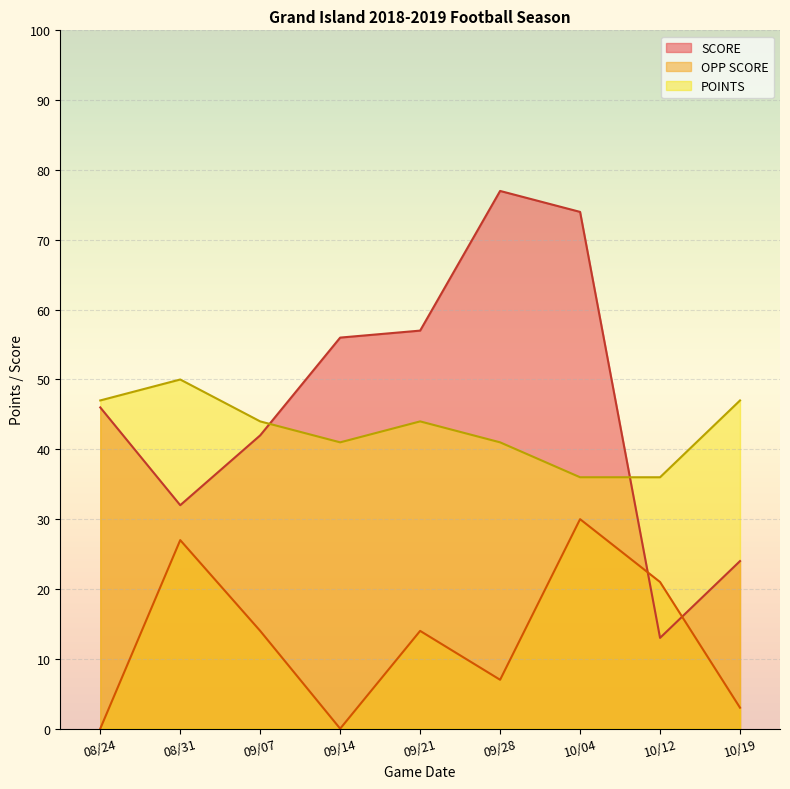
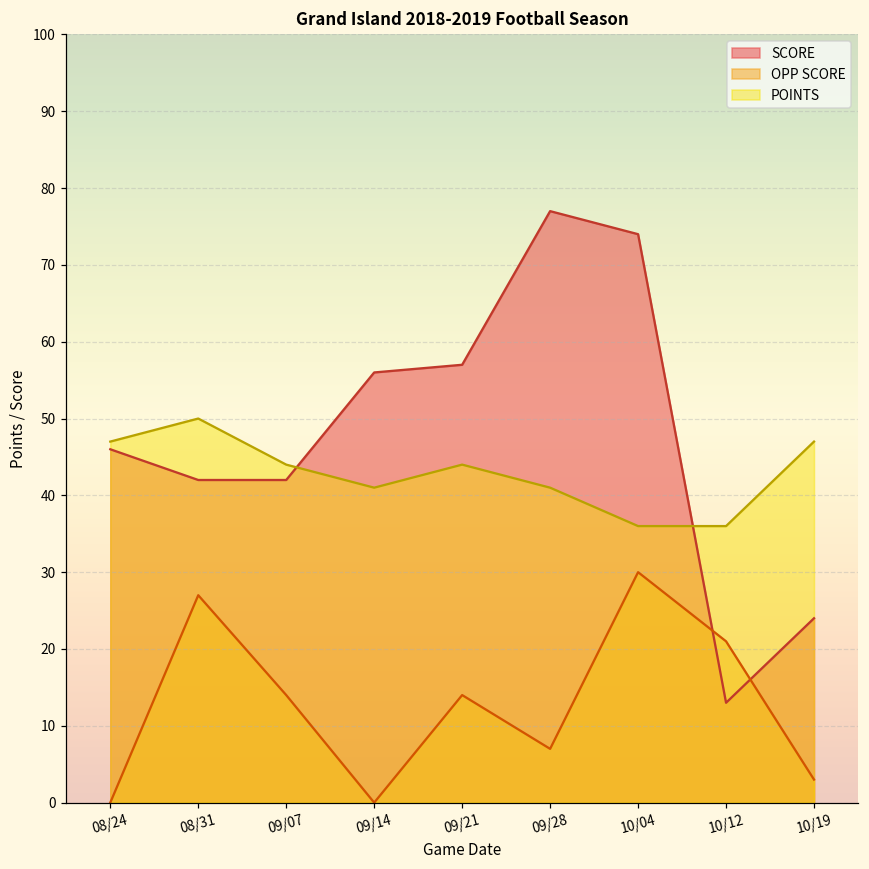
SCORE, 08/31: 32 -> 42
